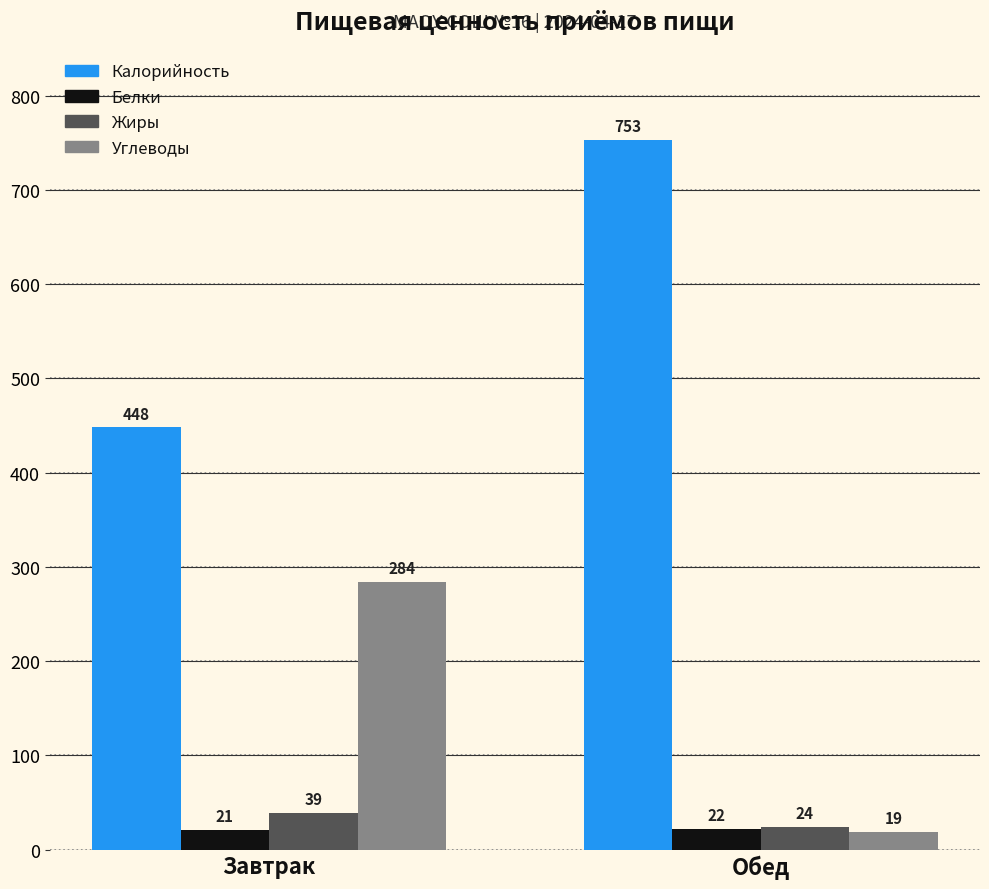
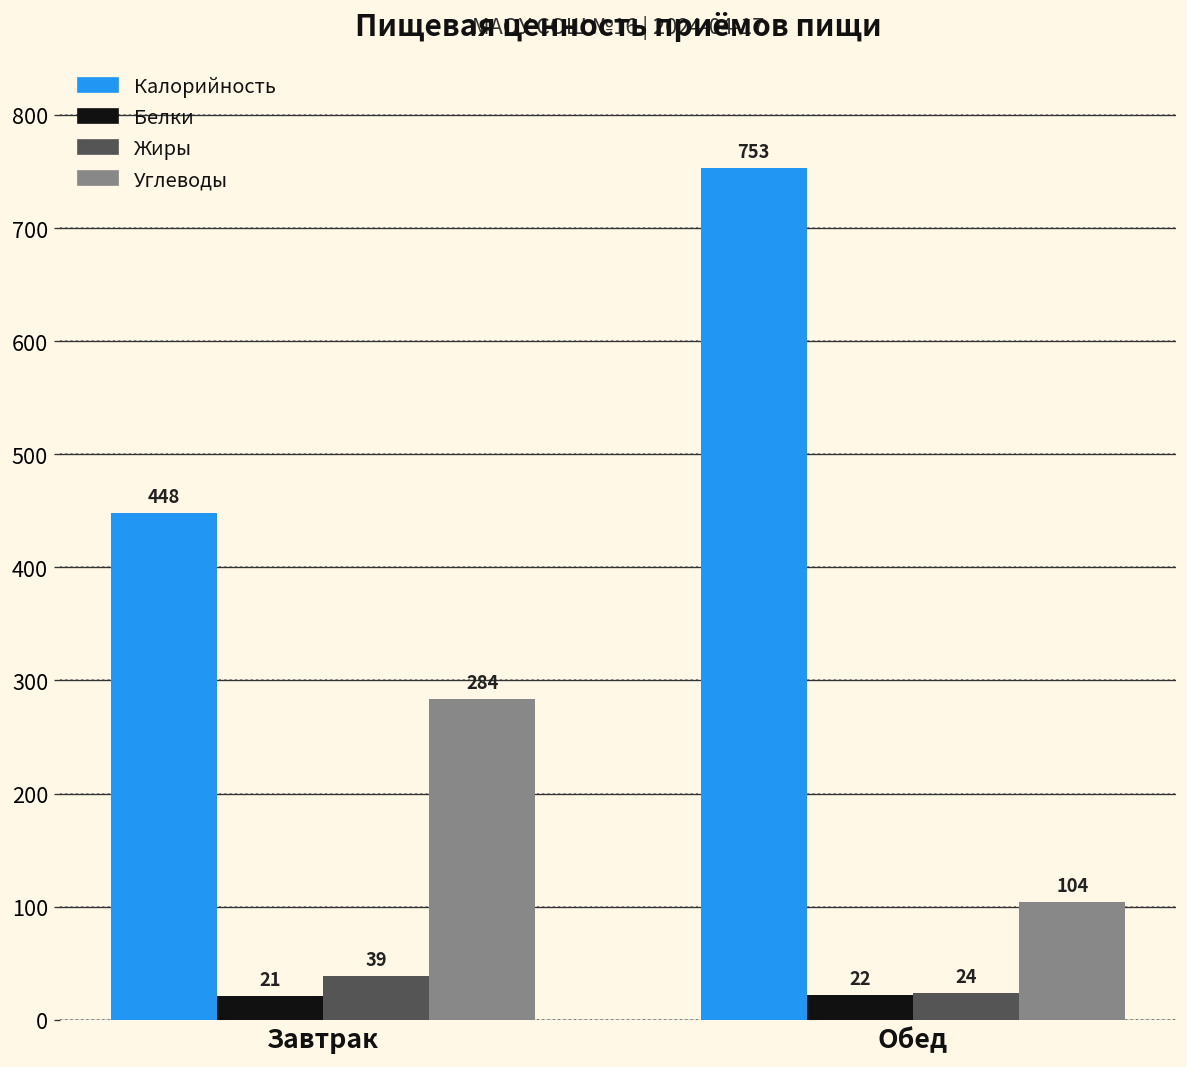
Углеводы, Обед: 19 -> 104
